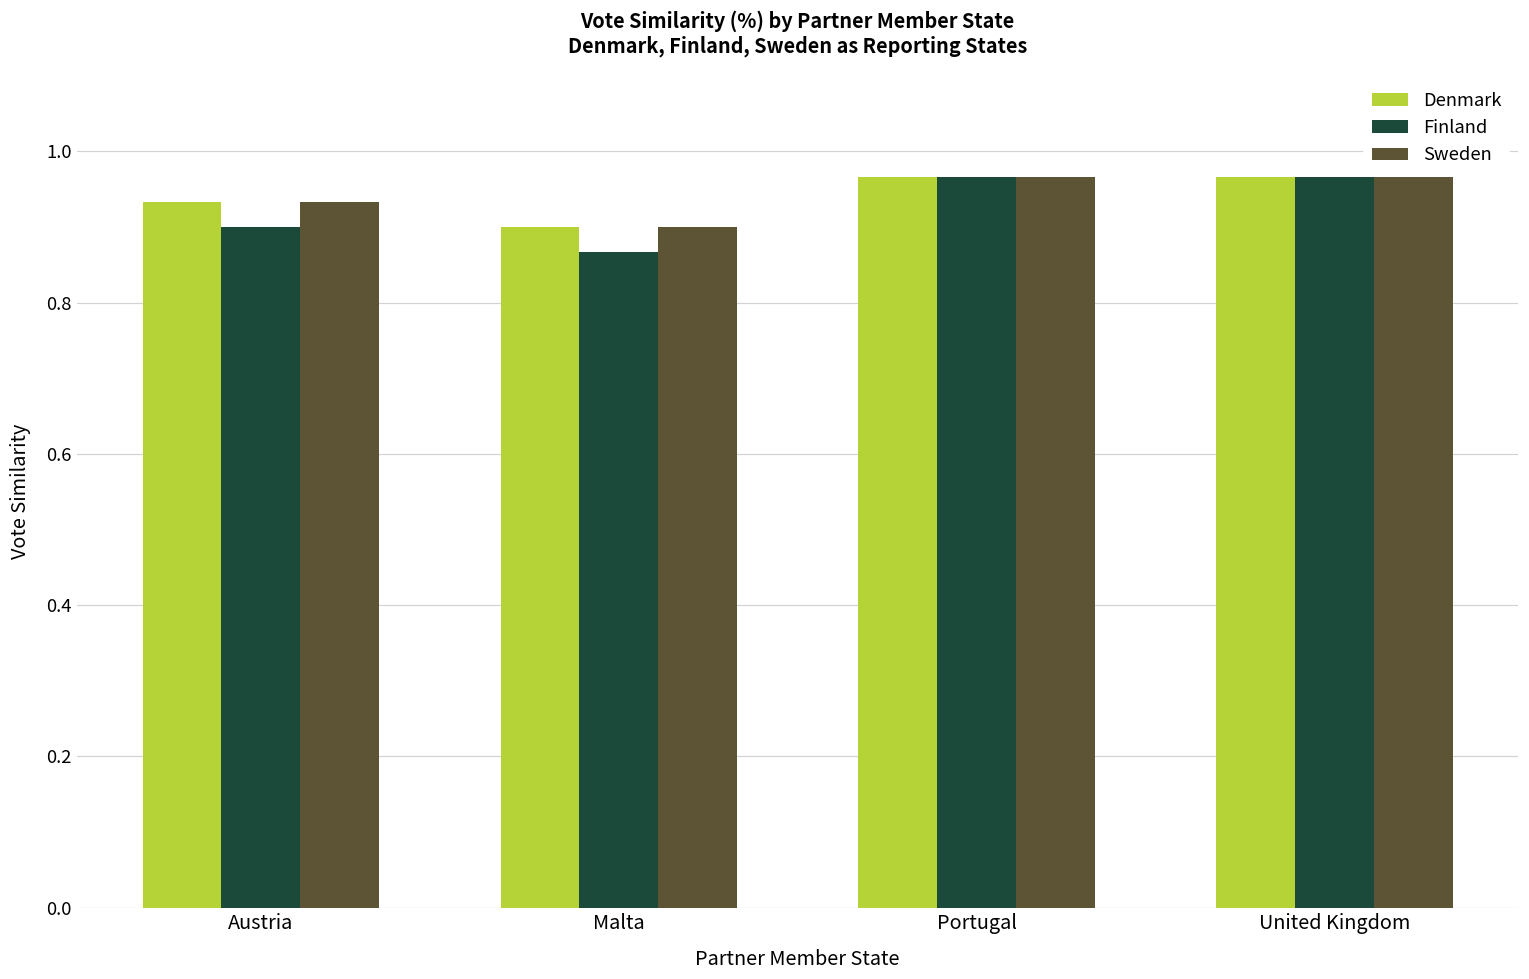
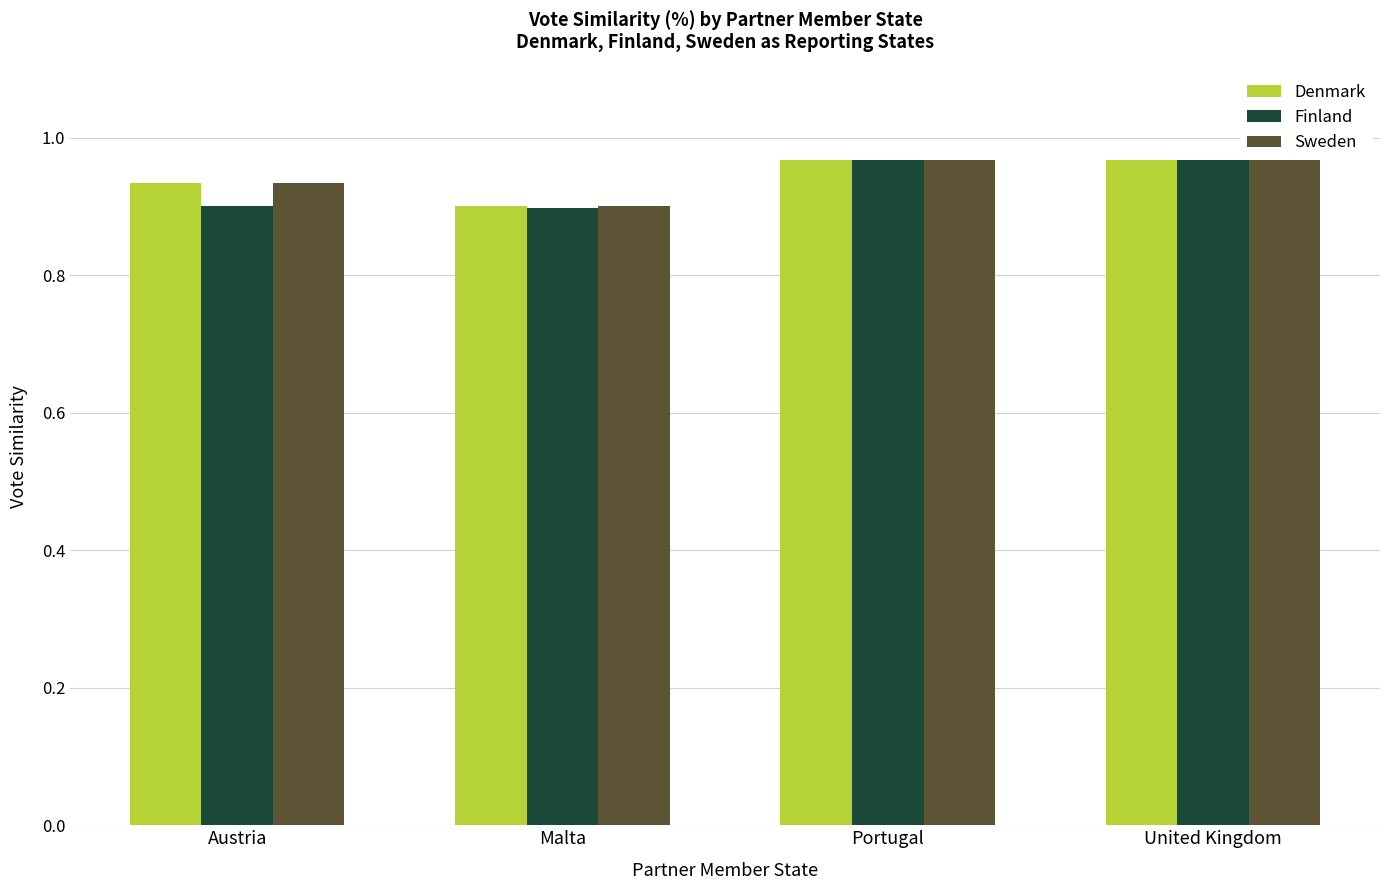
Finland, Malta: 0.87 -> 0.90
